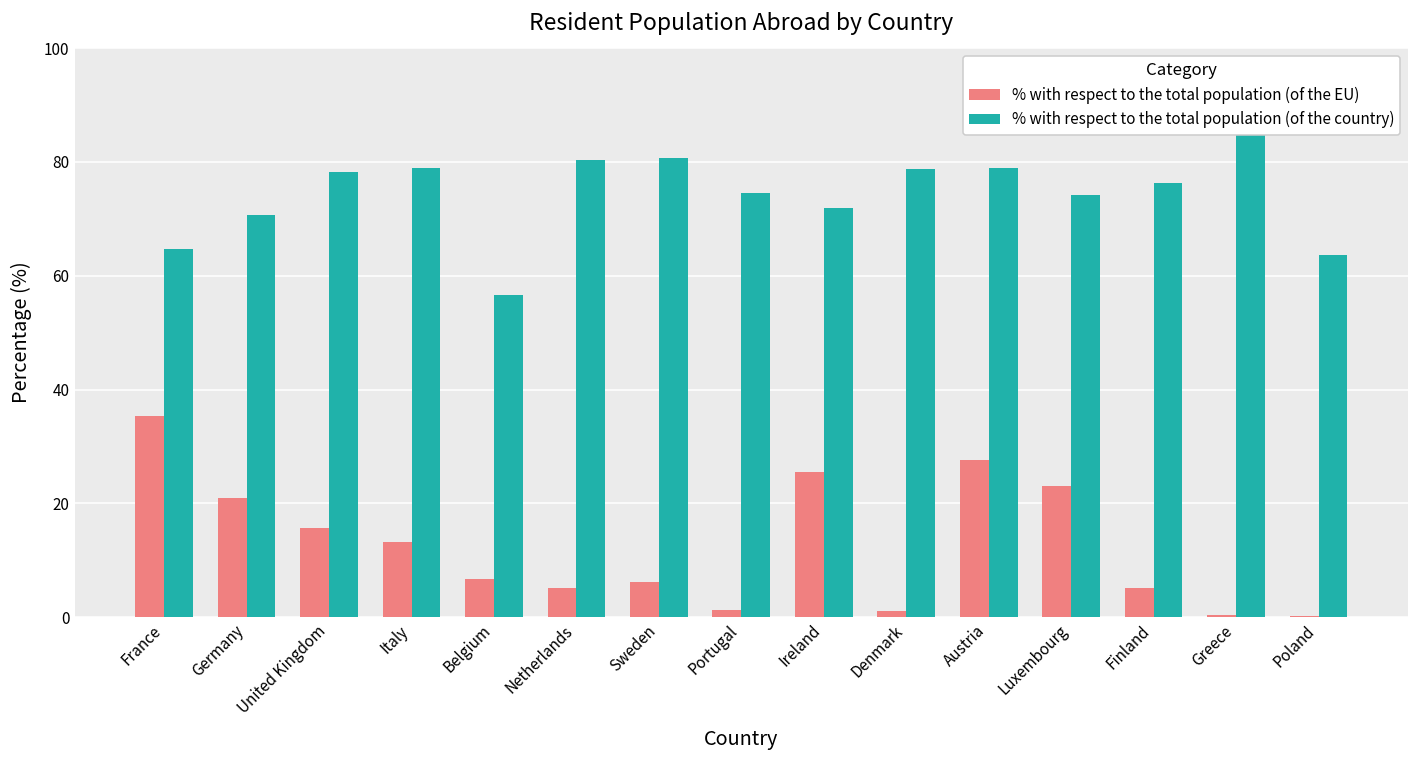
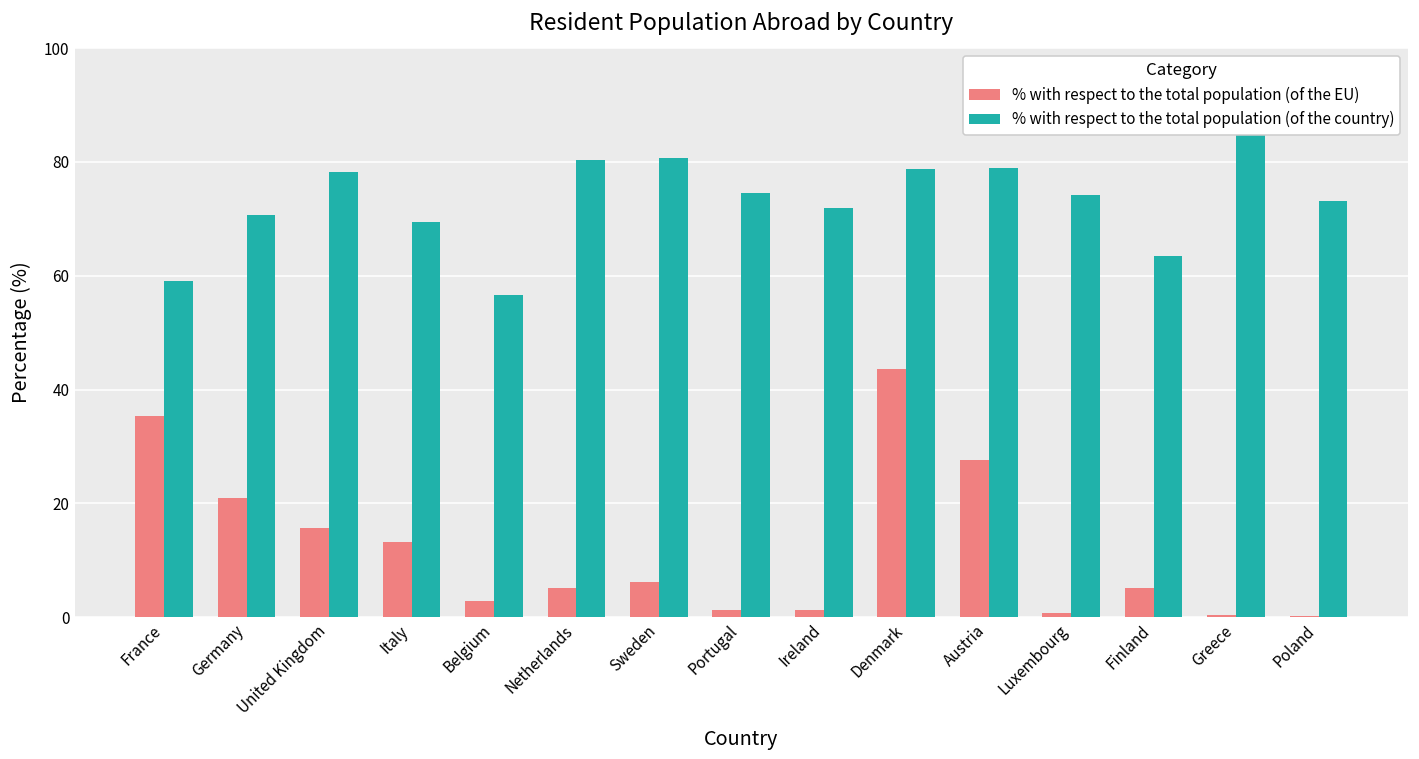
% with respect to the total population (of the country), France: 65 -> 59
% with respect to the total population (of the country), Italy: 79 -> 69
% with respect to the total population (of the EU), Belgium: 7 -> 3
% with respect to the total population (of the EU), Ireland: 26 -> 1
% with respect to the total population (of the EU), Denmark: 1 -> 44
% with respect to the total population (of the EU), Luxembourg: 23 -> 1
% with respect to the total population (of the country), Finland: 76 -> 63
% with respect to the total population (of the country), Poland: 64 -> 73
